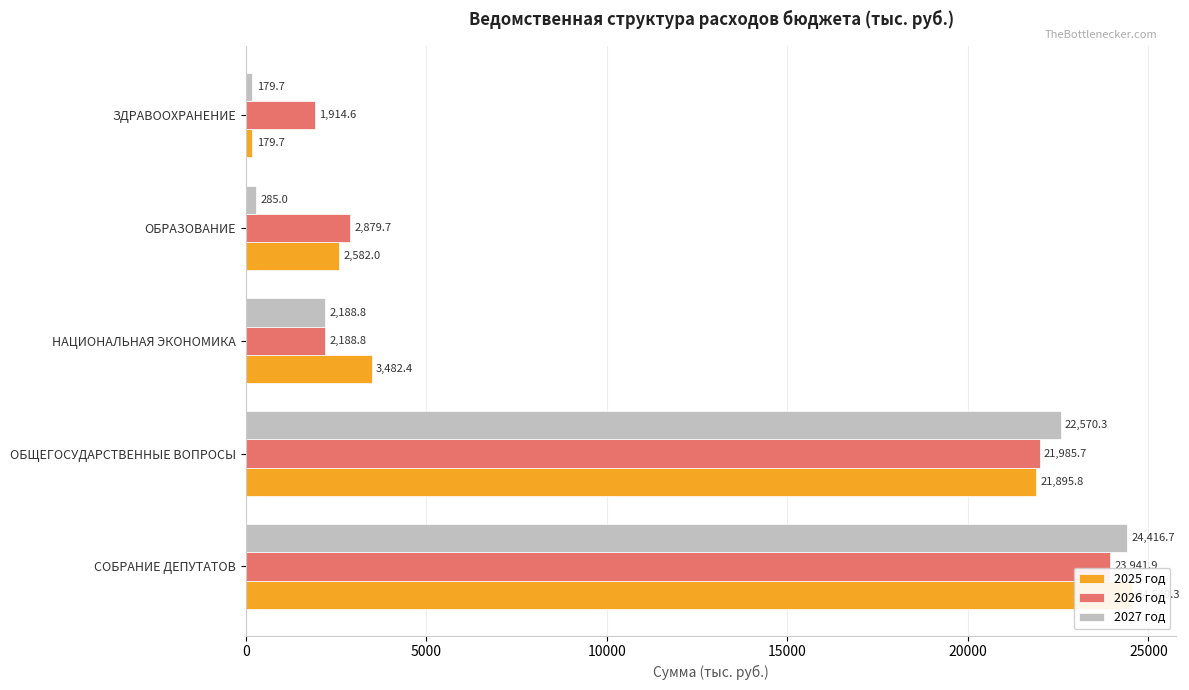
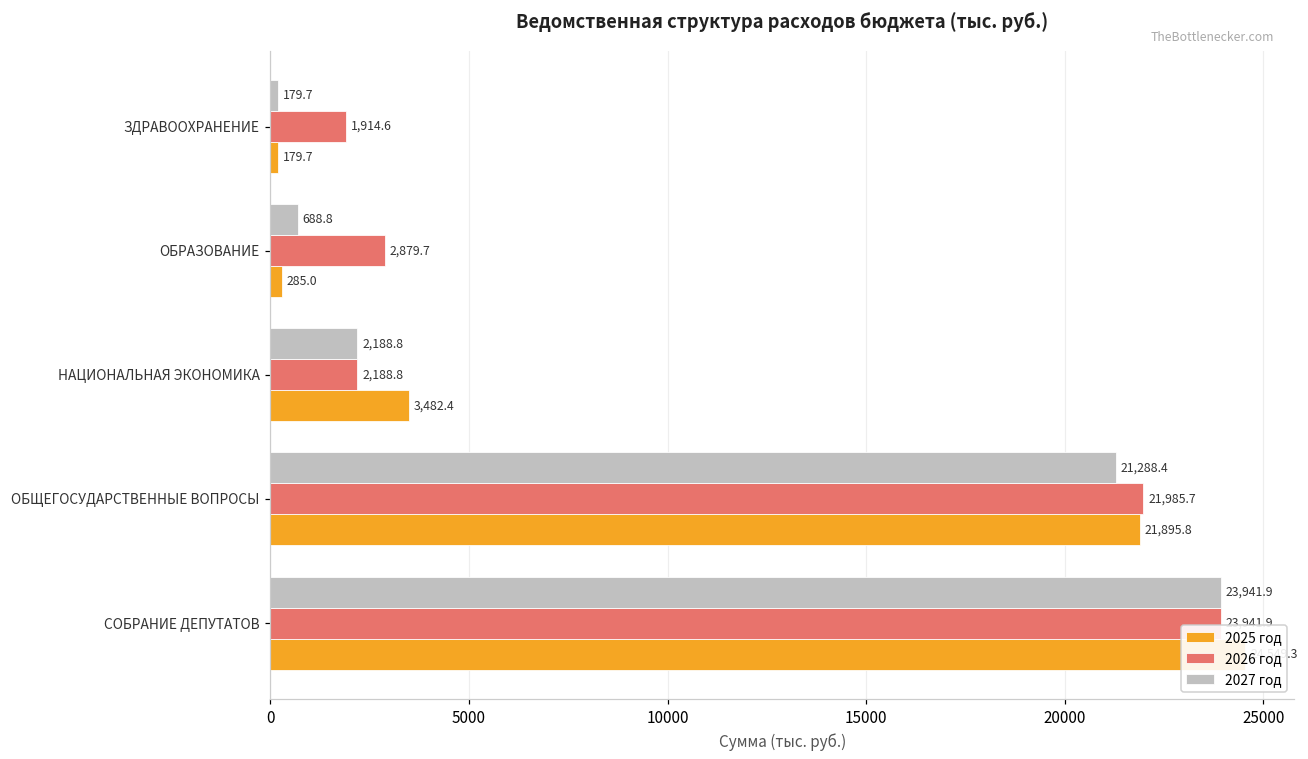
2027 год, ОБРАЗОВАНИЕ: 285.0 -> 688.8
2025 год, ОБРАЗОВАНИЕ: 2,582.0 -> 285.0
2027 год, ОБЩЕГОСУДАРСТВЕННЫЕ ВОПРОСЫ: 22,570.3 -> 21,288.4
2027 год, СОБРАНИЕ ДЕПУТАТОВ: 24,416.7 -> 23,941.9
